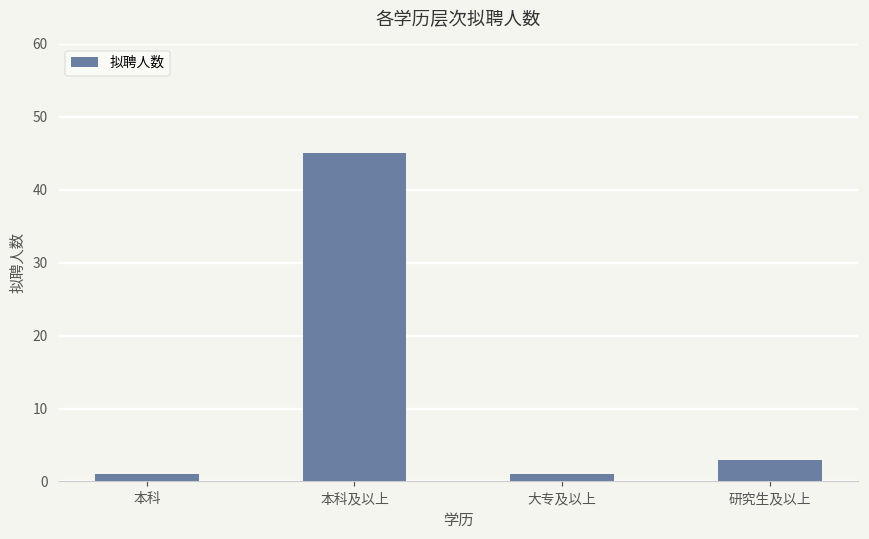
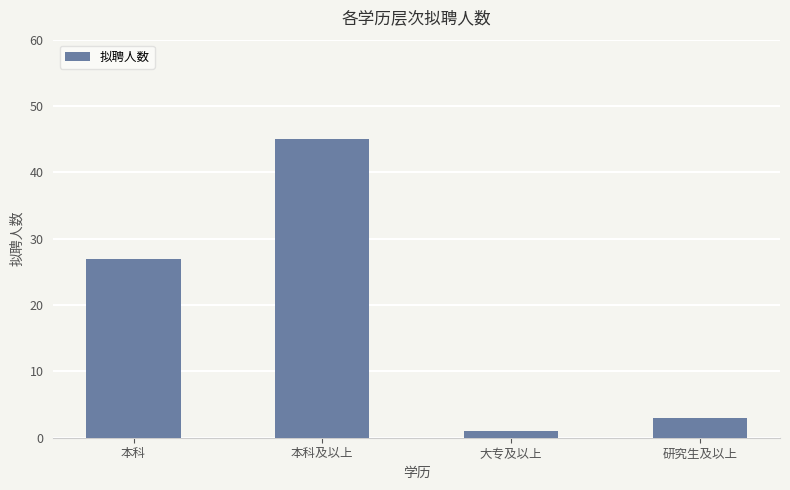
本科: 1 -> 27
